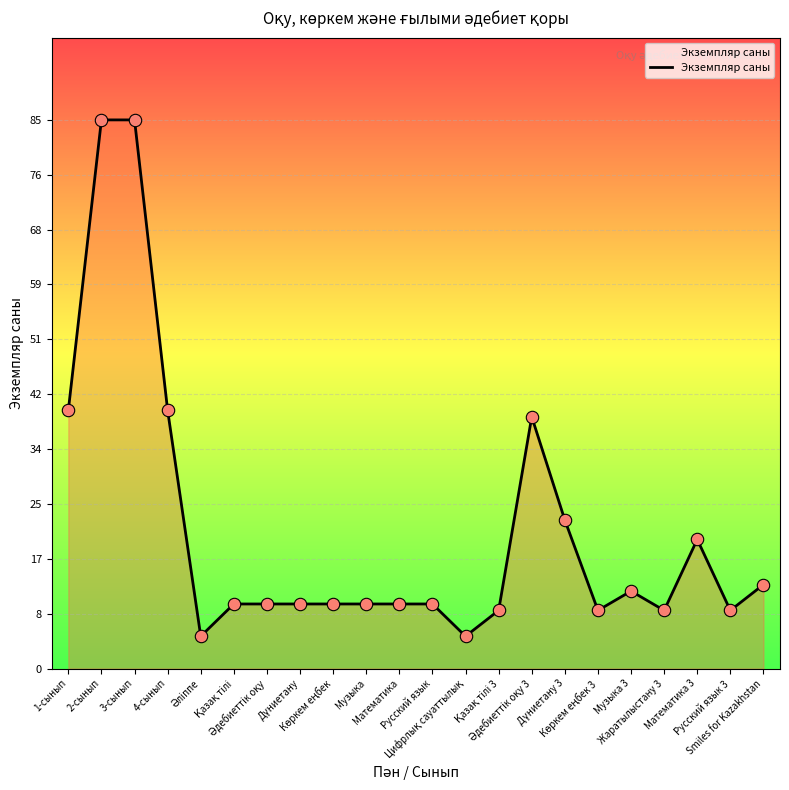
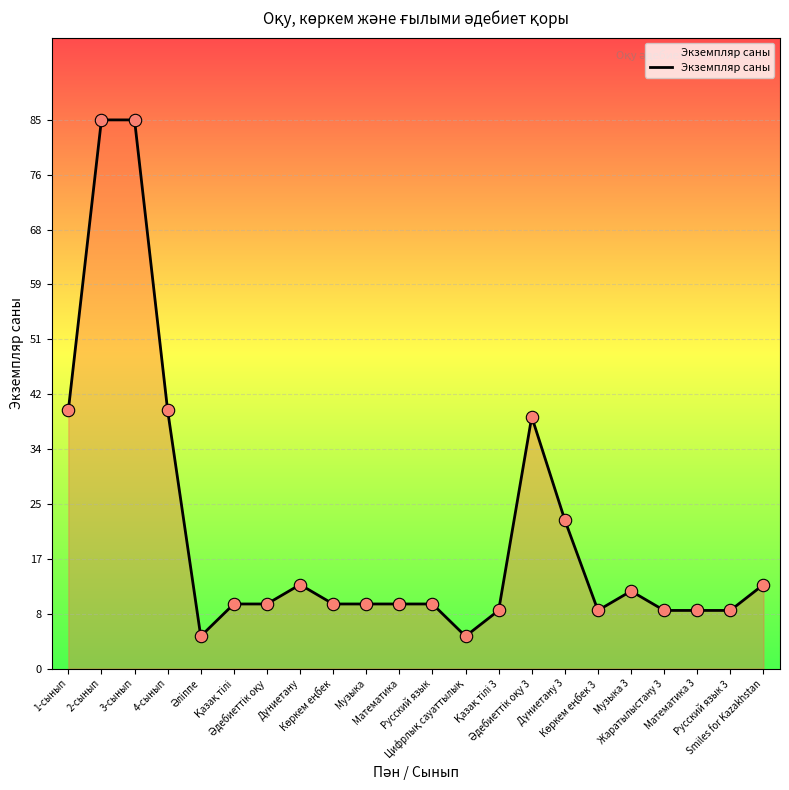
Дүниетану: 10 -> 13
Математика 3: 20 -> 9
